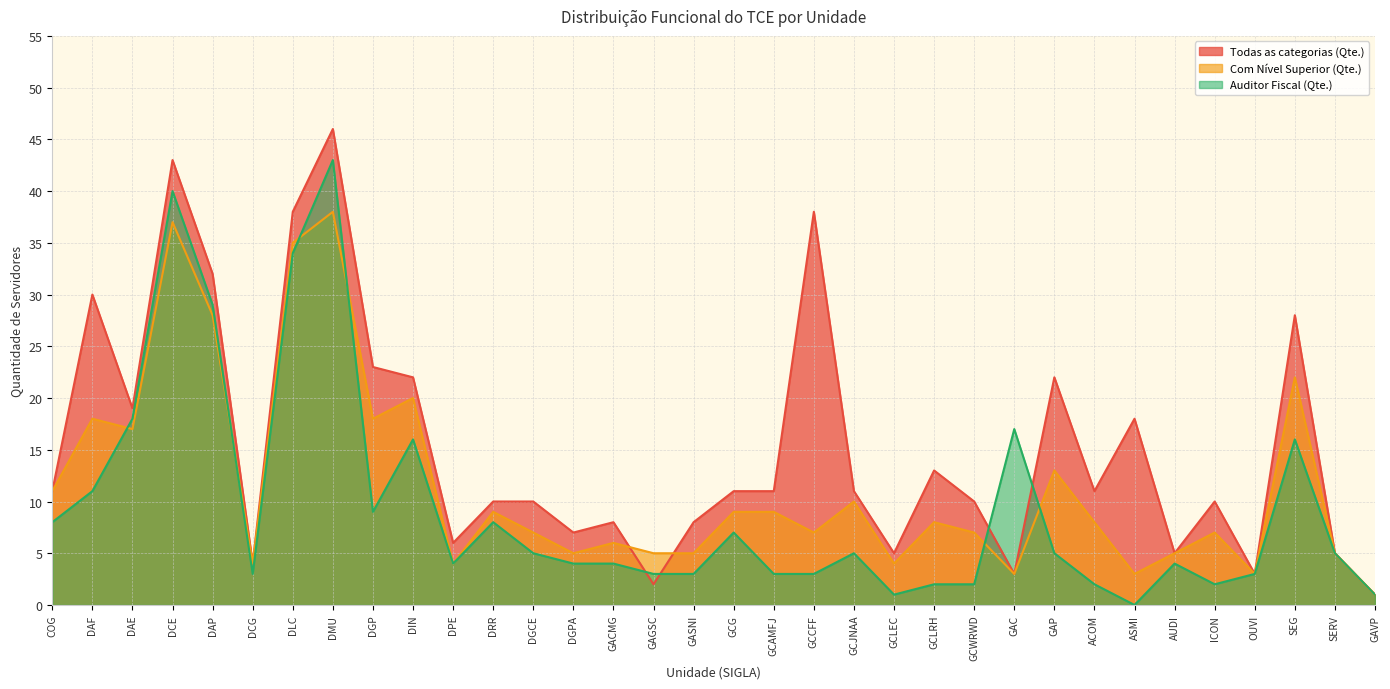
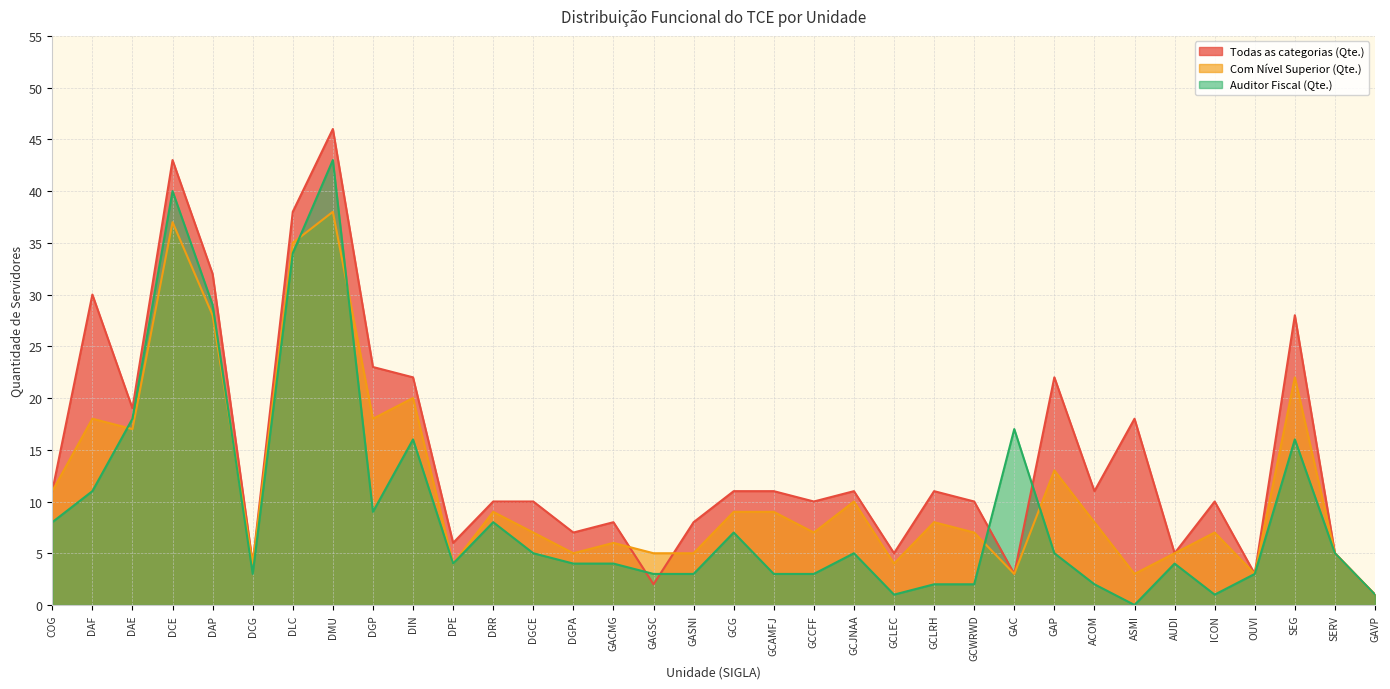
Todas as categorias (Qte.), GCCFF: 38 -> 10
Todas as categorias (Qte.), GCLRH: 13 -> 11
Auditor Fiscal (Qte.), ICON: 2 -> 1
